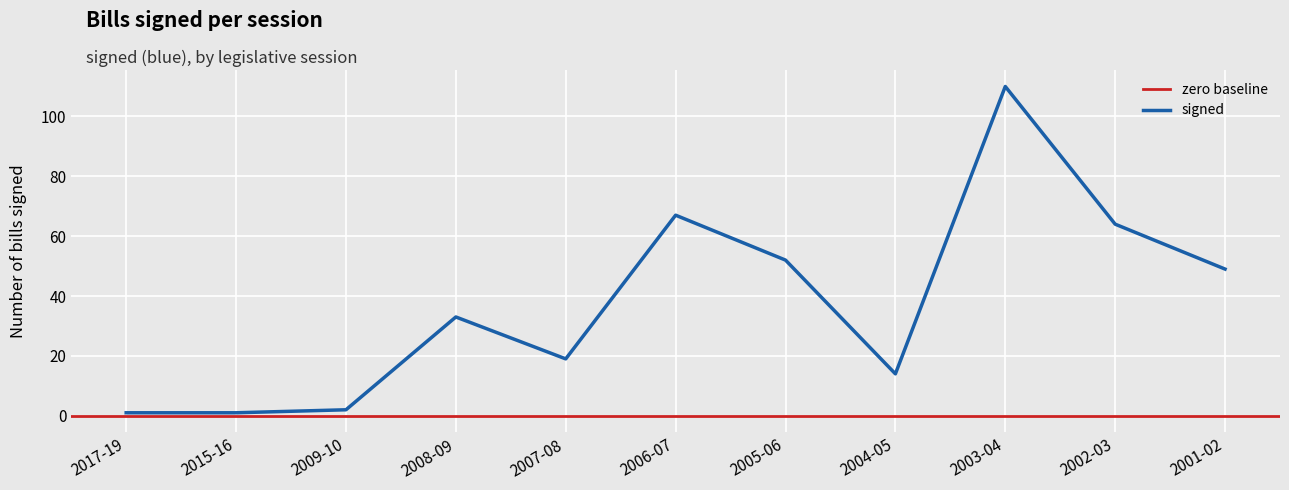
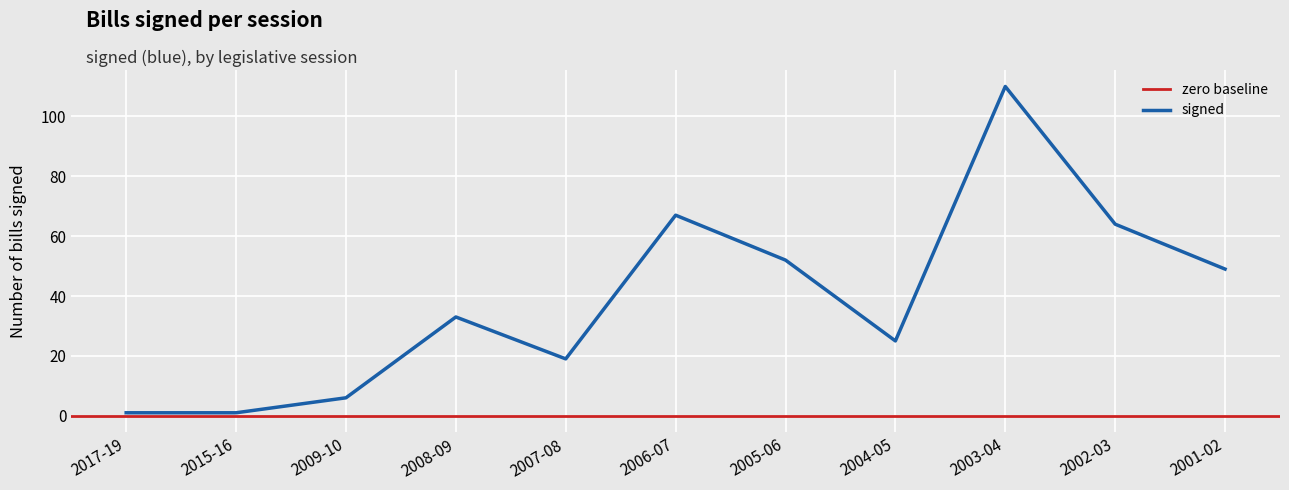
2009-10: 2 -> 6
2004-05: 14 -> 25
